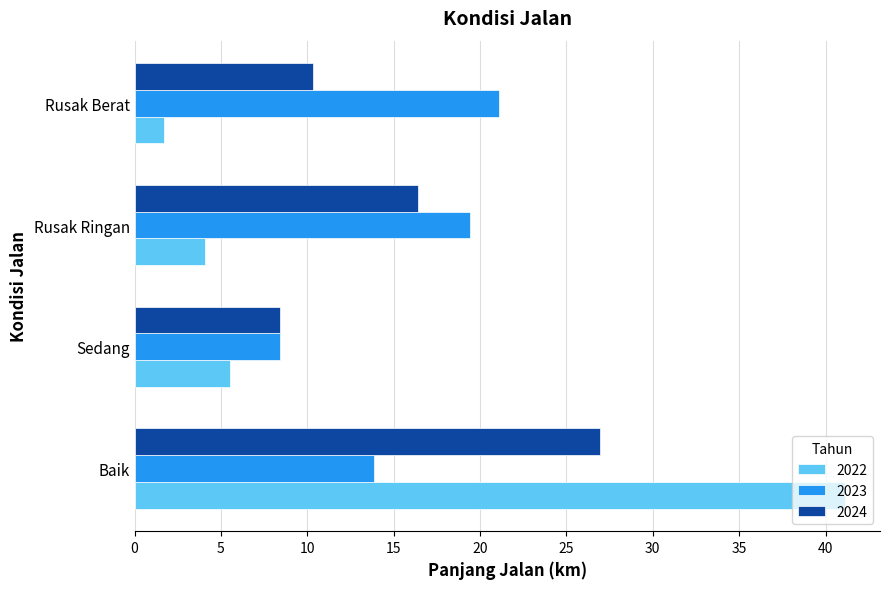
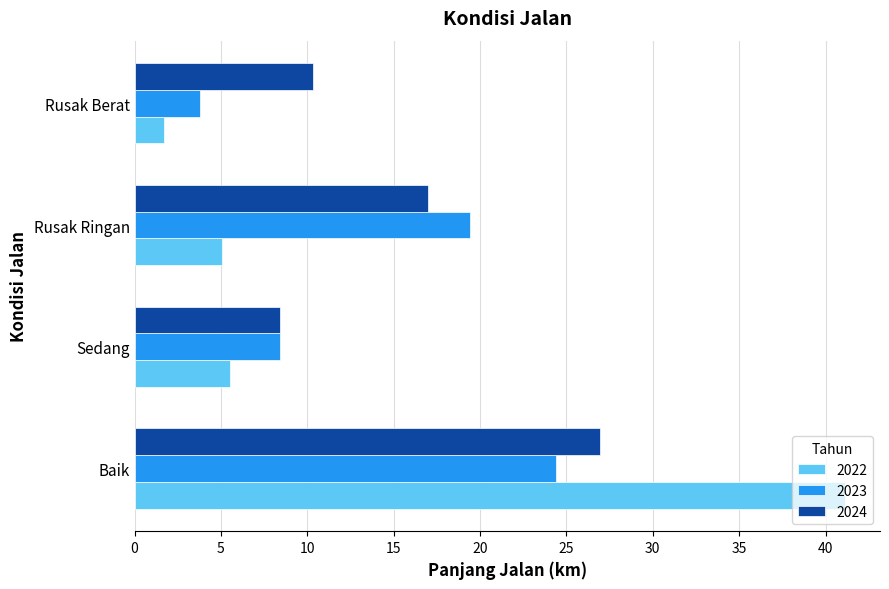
2023, Rusak Berat: 21.1 -> 3.8
2024, Rusak Ringan: 16.4 -> 17.0
2022, Rusak Ringan: 4.1 -> 5.0
2023, Baik: 13.9 -> 24.4
